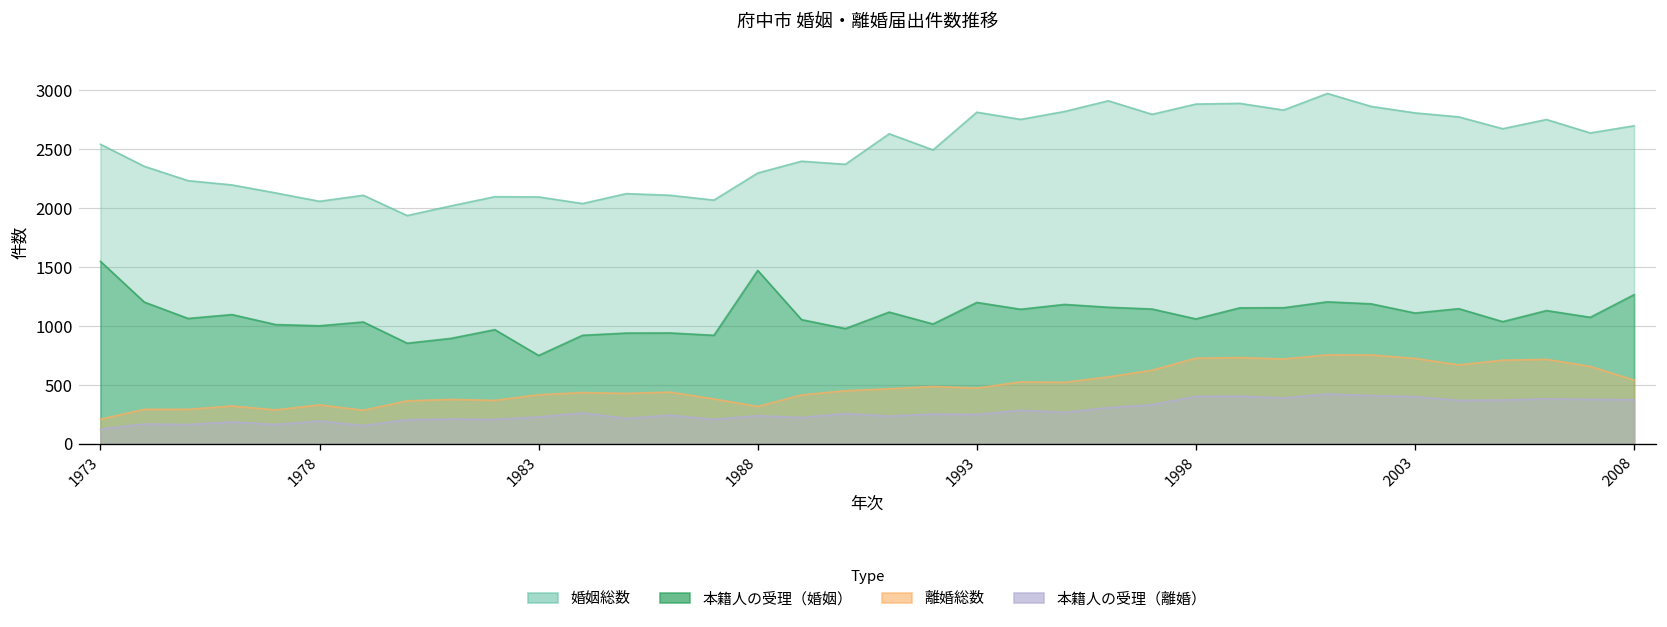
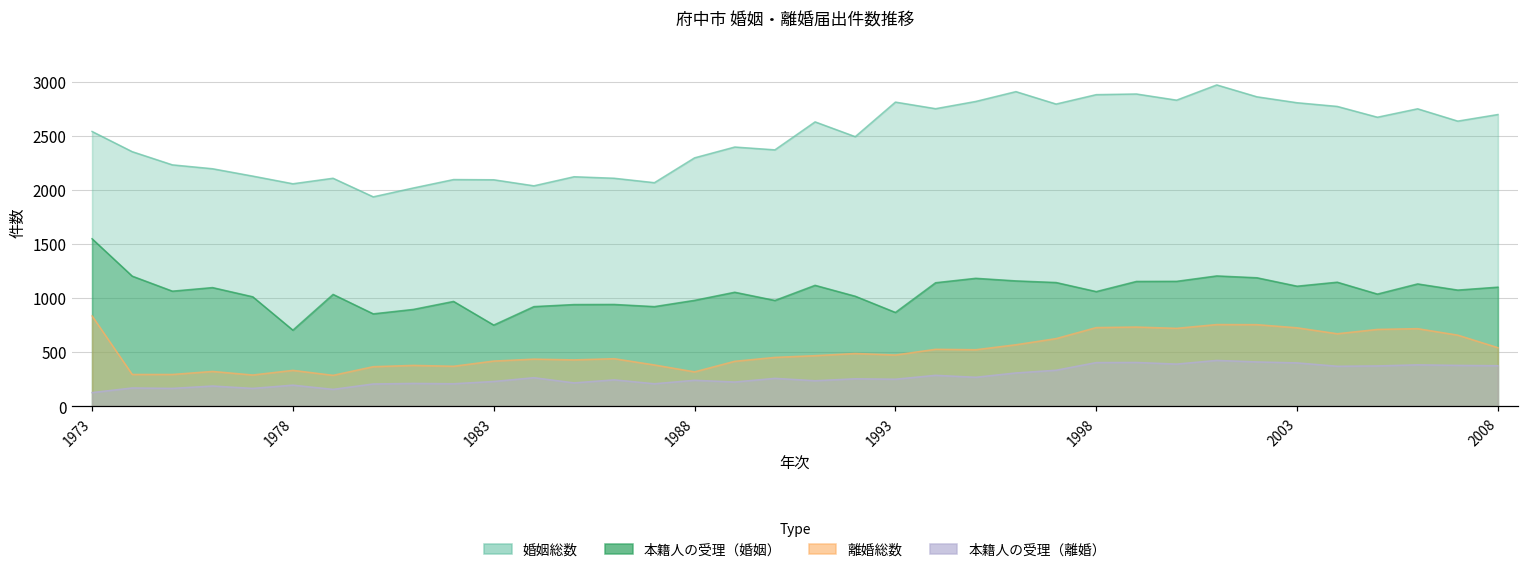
離婚総数, 1973: 200 -> 800
本籍人の受理（婚姻）, 1978: 1000 -> 700
本籍人の受理（婚姻）, 1988: 1500 -> 1000
本籍人の受理（婚姻）, 1993: 1200 -> 900
本籍人の受理（婚姻）, 2008: 1300 -> 1100
